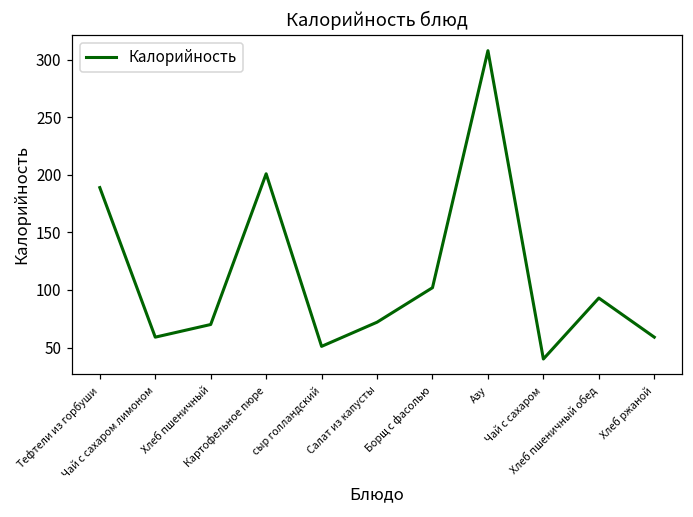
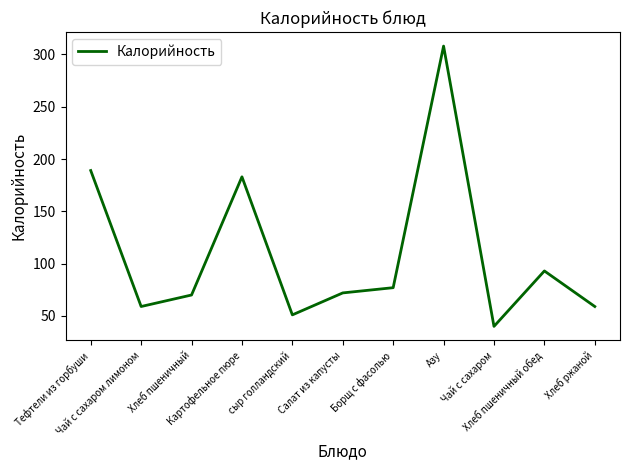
Картофельное пюре: 201 -> 183
Борщ с фасолью: 102 -> 77
